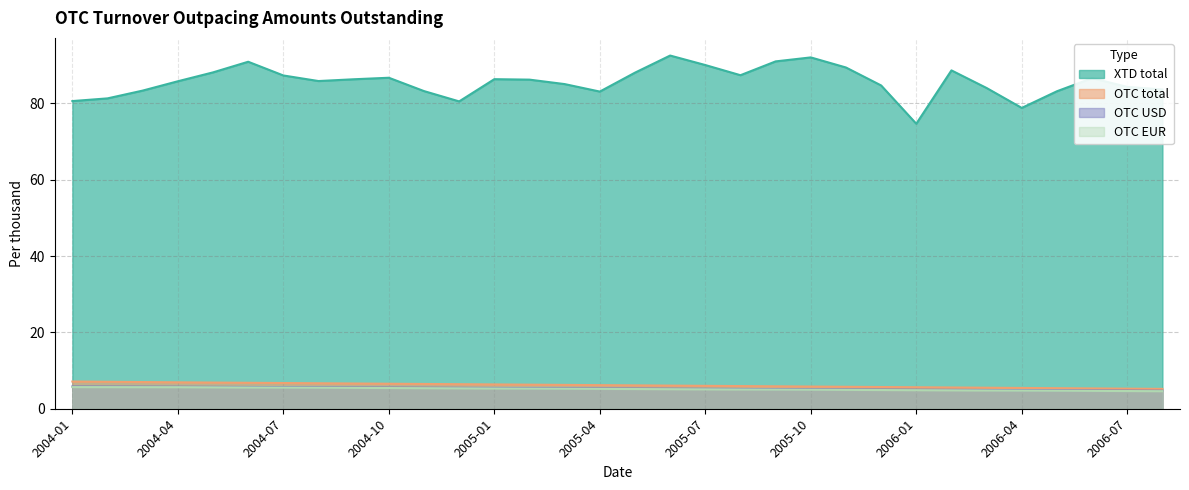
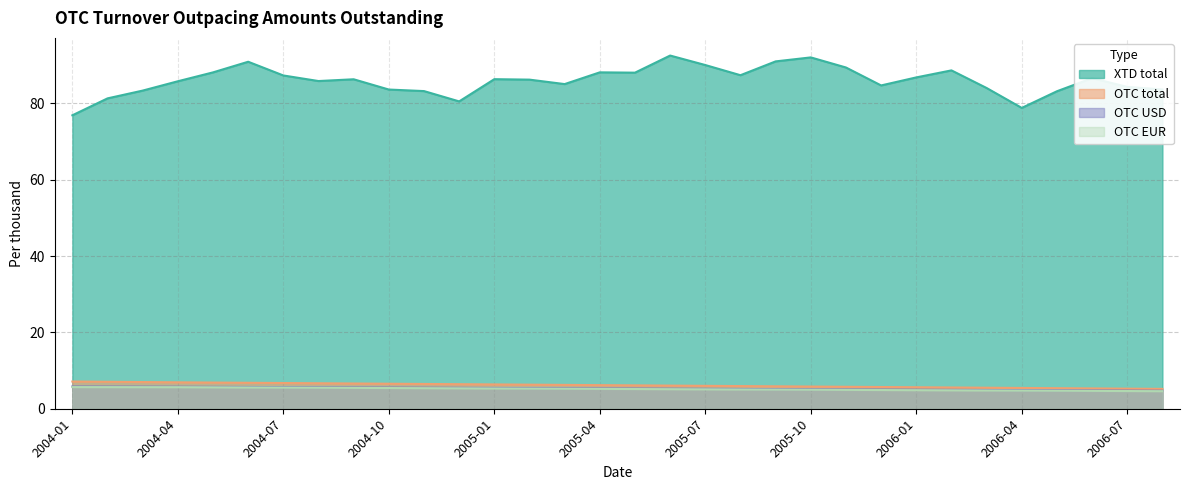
XTD total, 2004-01: 81 -> 77
XTD total, 2004-10: 87 -> 84
XTD total, 2005-04: 83 -> 88
XTD total, 2006-01: 75 -> 87
